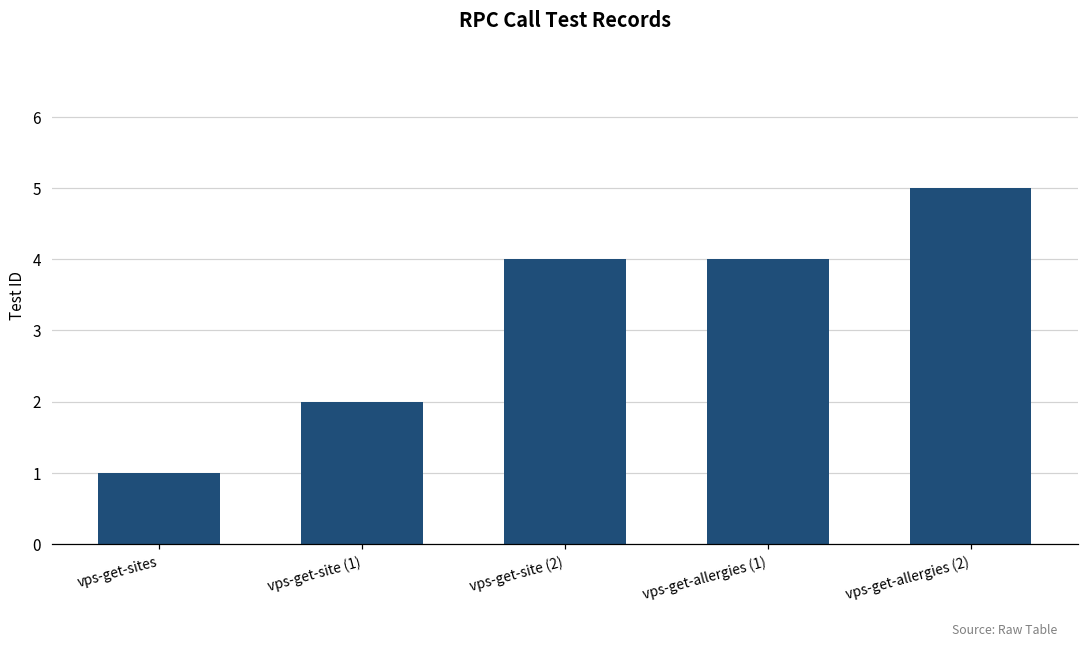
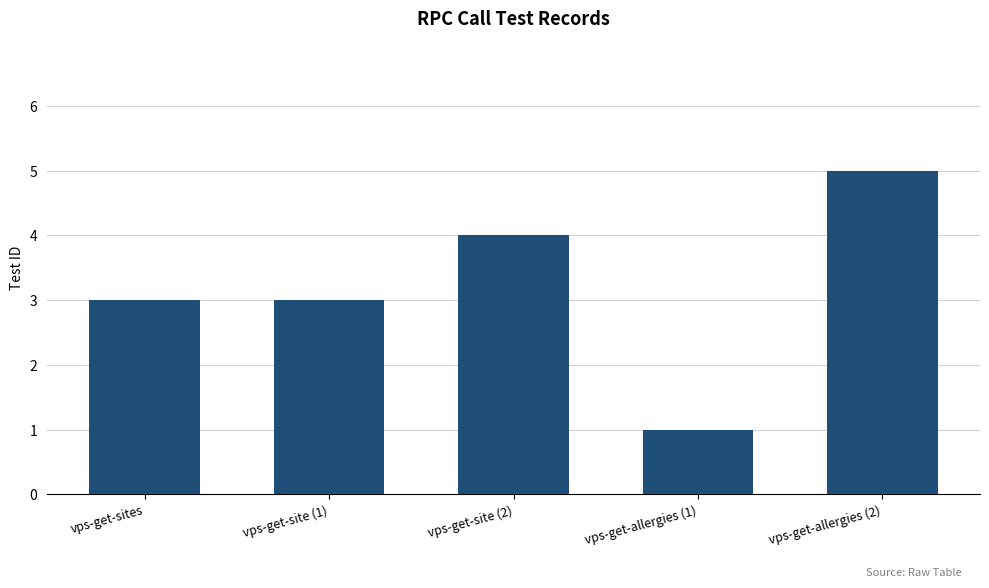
vps-get-sites: 1 -> 3
vps-get-site (1): 2 -> 3
vps-get-allergies (1): 4 -> 1
